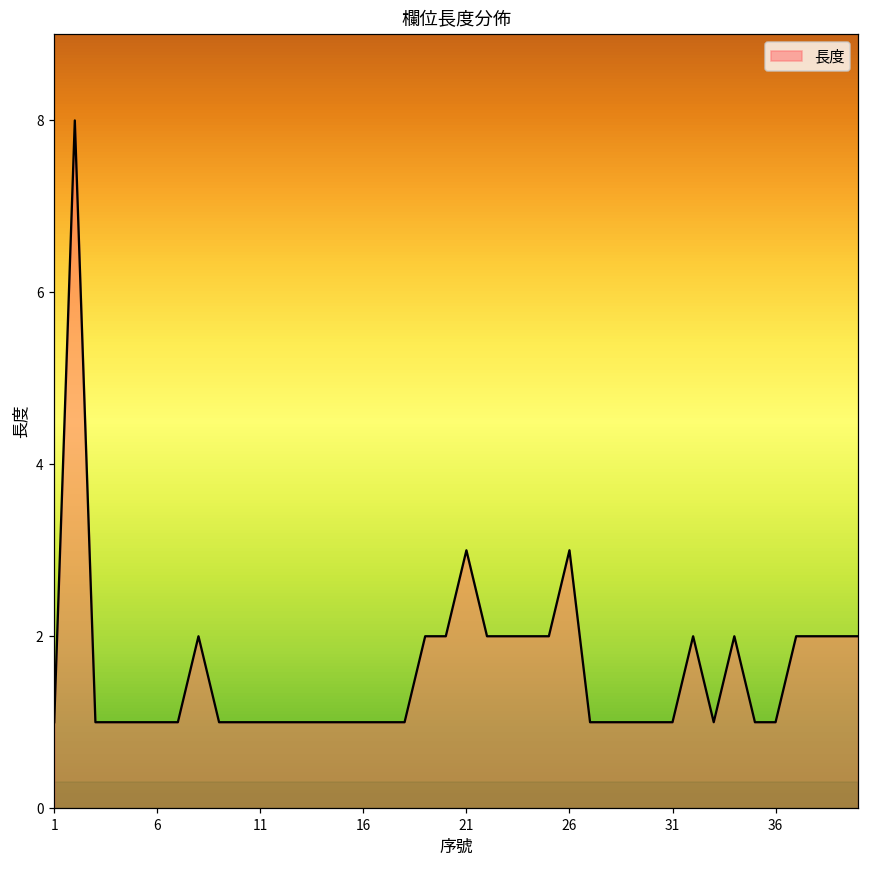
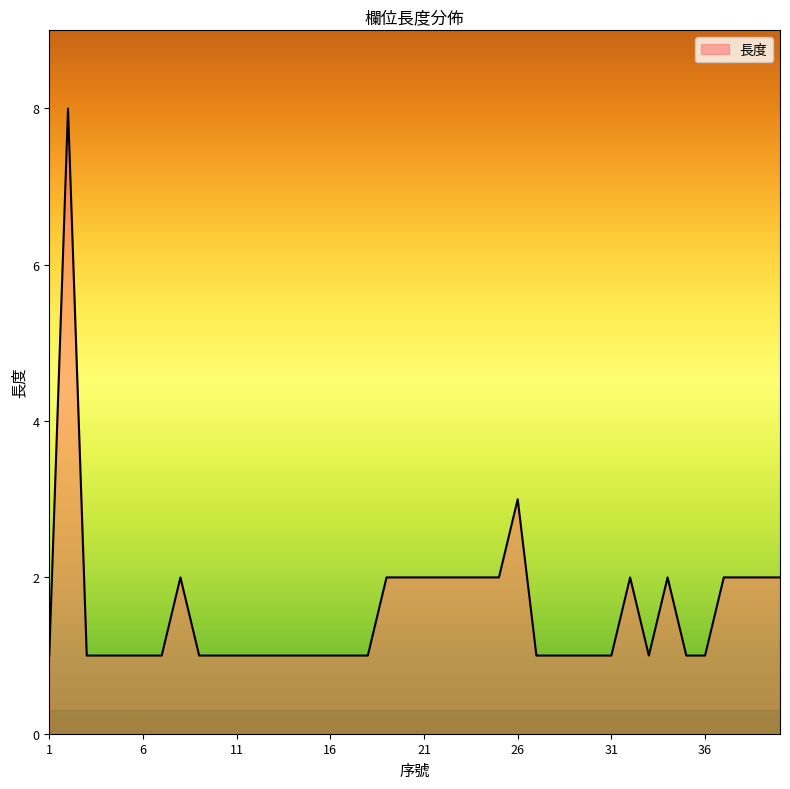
21: 3 -> 2
